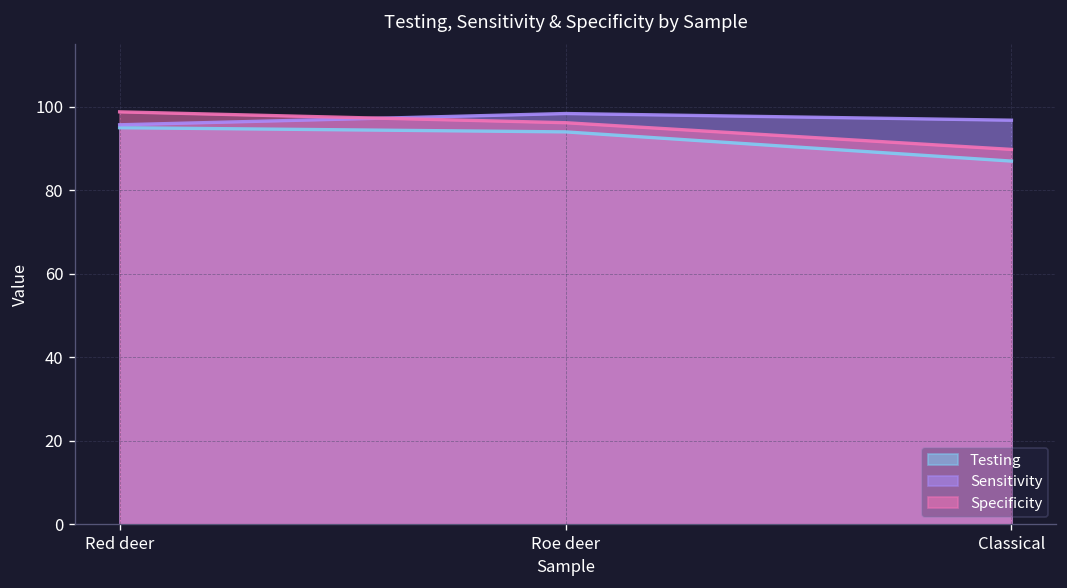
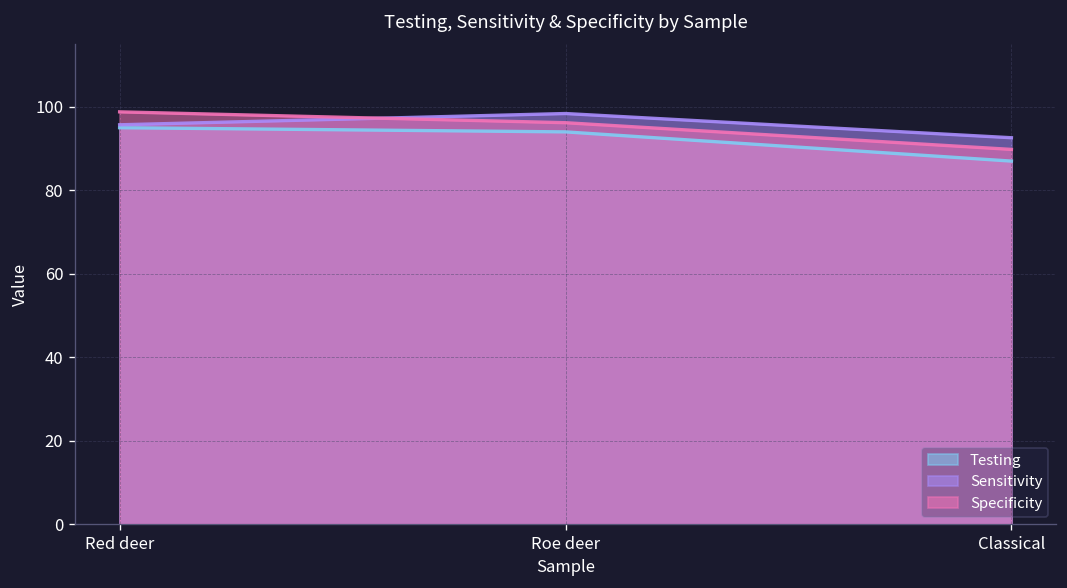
Sensitivity, Classical: 97 -> 93
